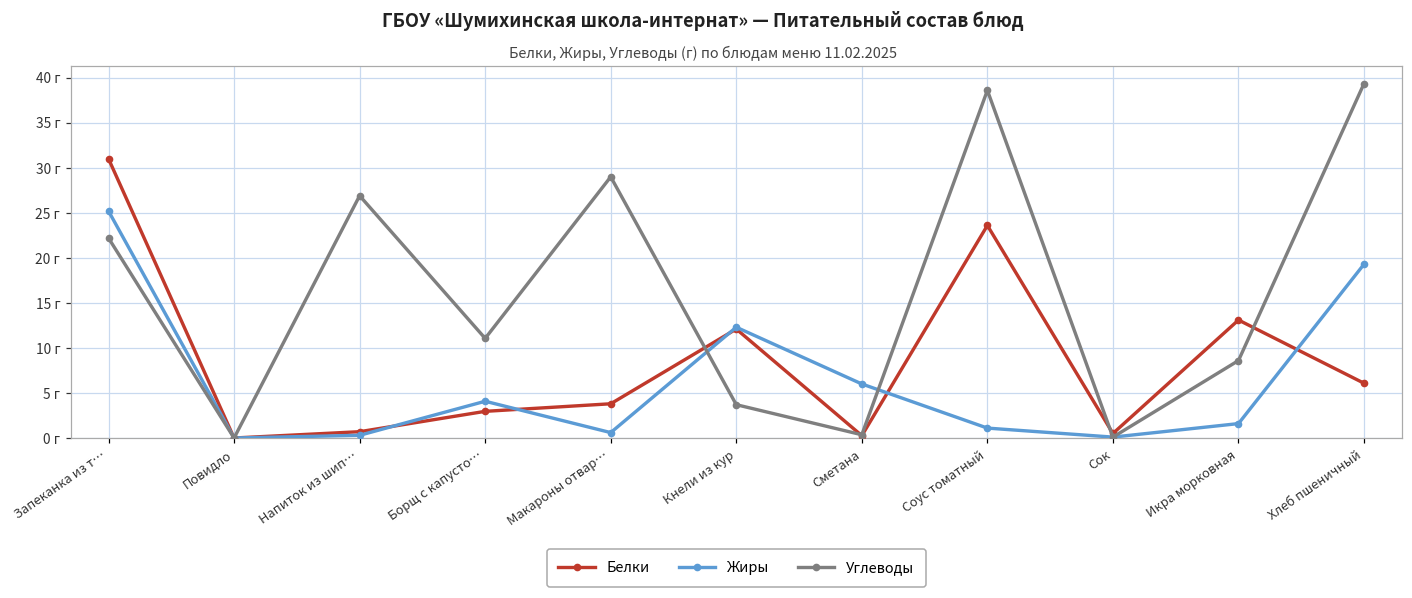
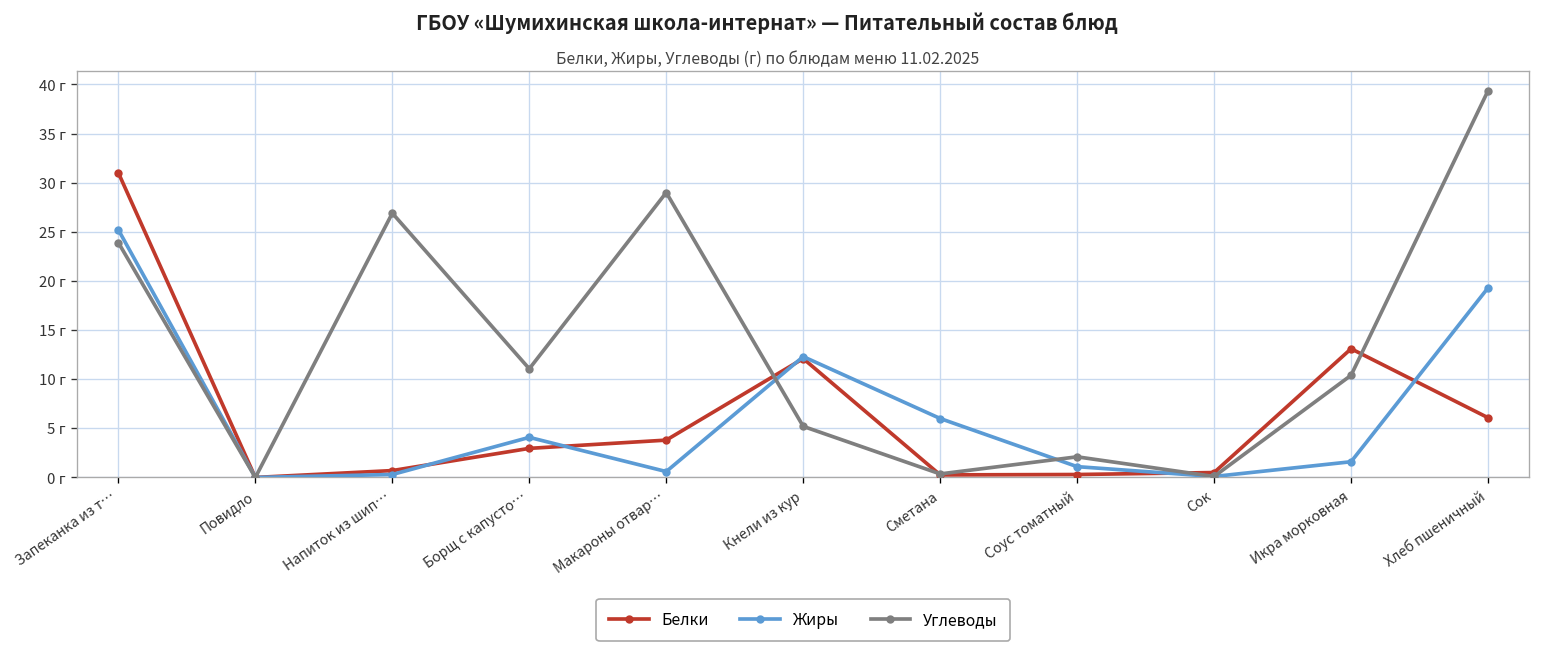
Углеводы, Запеканка из т…: 22 г -> 24 г
Углеводы, Кнели из кур: 4 г -> 5 г
Белки, Соус томатный: 24 г -> 0 г
Углеводы, Соус томатный: 39 г -> 2 г
Углеводы, Икра морковная: 9 г -> 10 г
